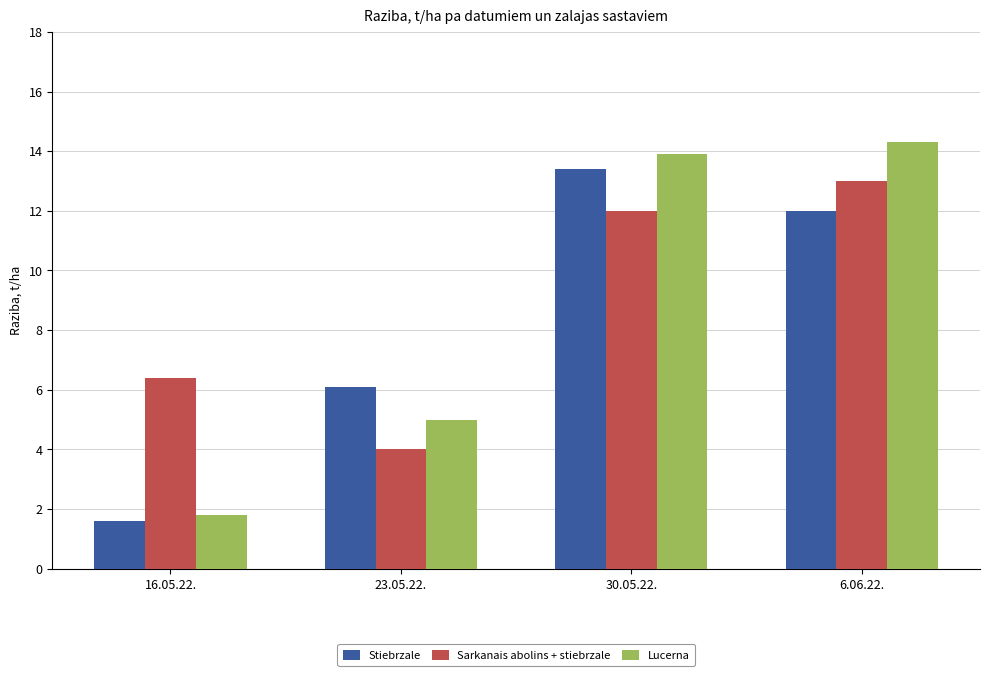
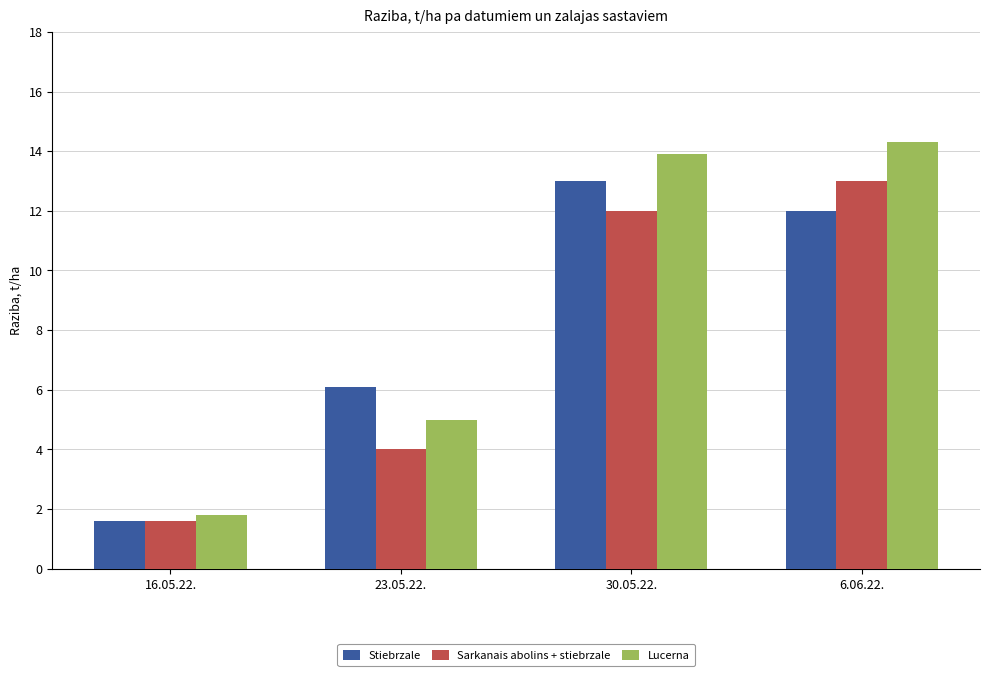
Sarkanais abolins + stiebrzale, 16.05.22.: 6.4 -> 1.6
Stiebrzale, 30.05.22.: 13.4 -> 13.0
